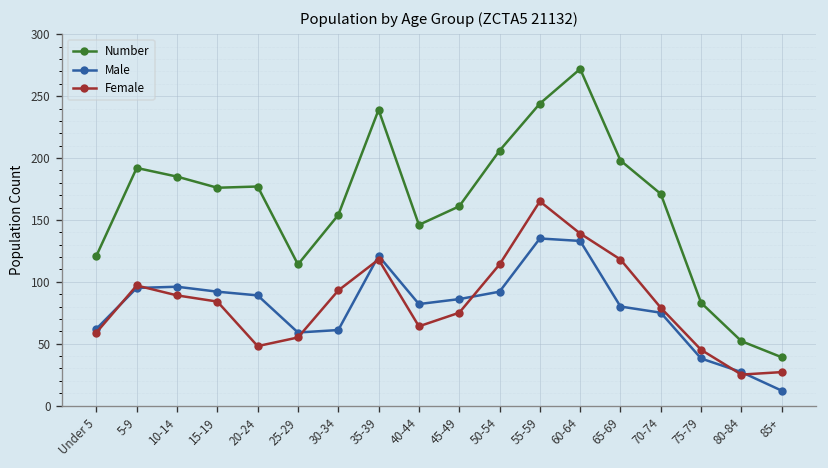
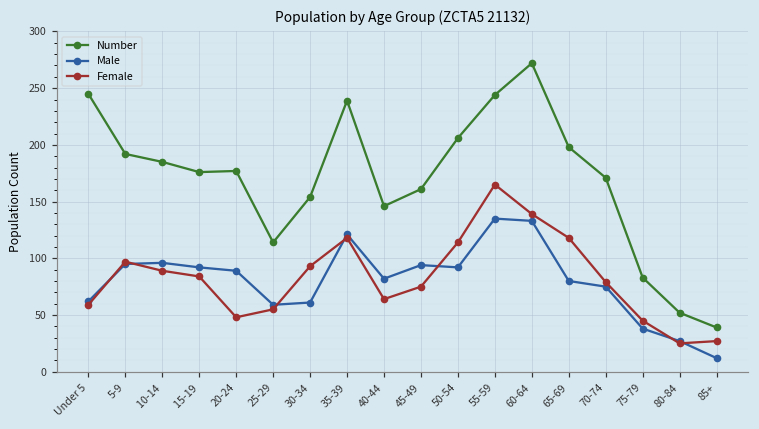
Number, Under 5: 121 -> 245
Male, 45-49: 86 -> 94
